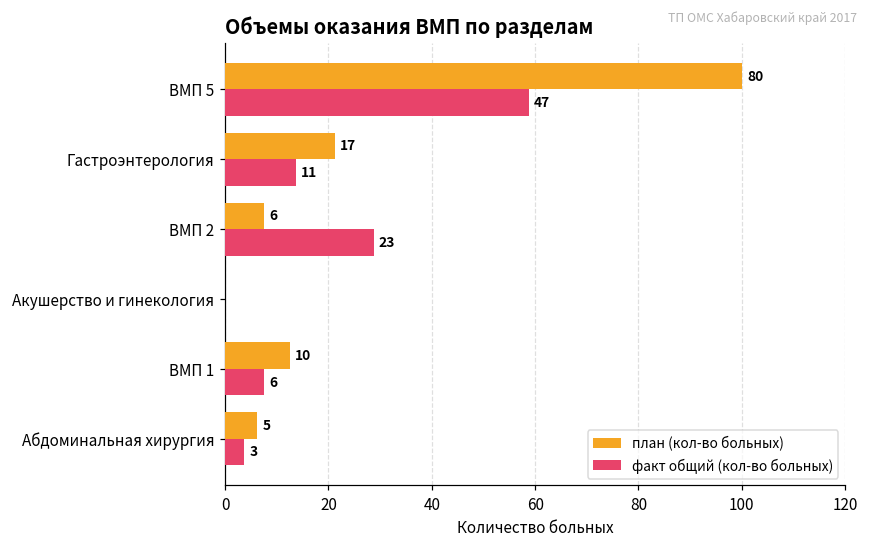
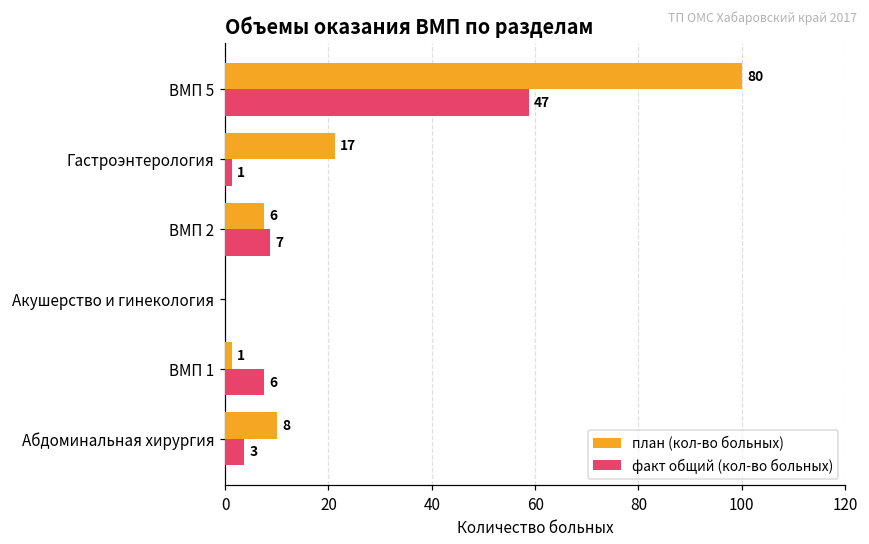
факт общий (кол-во больных), Гастроэнтерология: 11 -> 1
факт общий (кол-во больных), ВМП 2: 23 -> 7
план (кол-во больных), ВМП 1: 10 -> 1
план (кол-во больных), Абдоминальная хирургия: 5 -> 8
